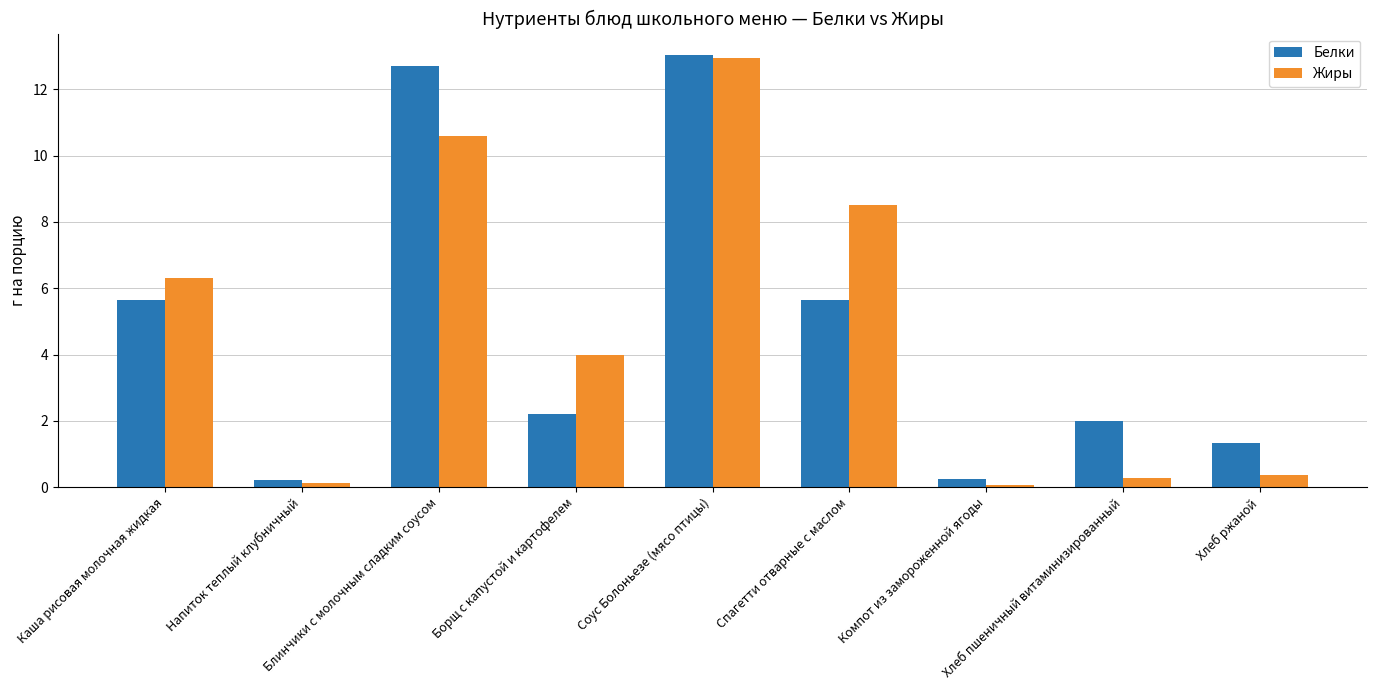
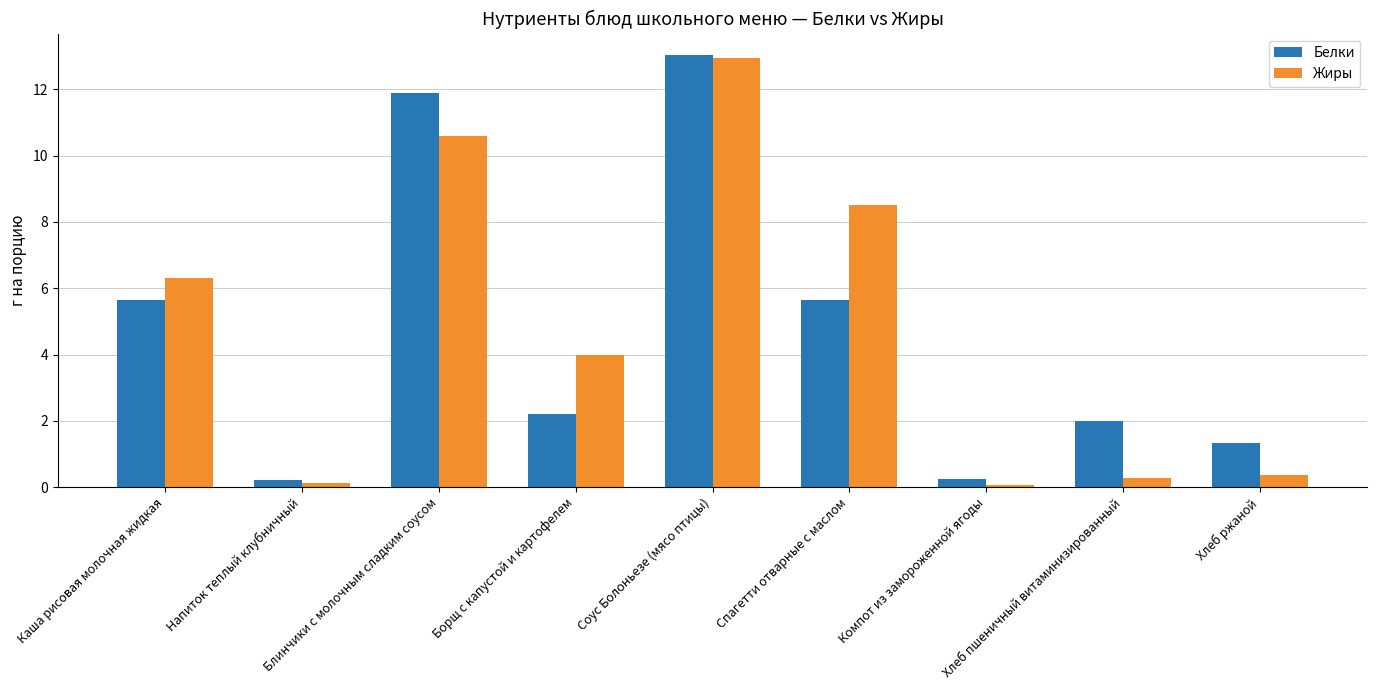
Белки, Блинчики с молочным сладким соусом: 12.7 -> 11.9
